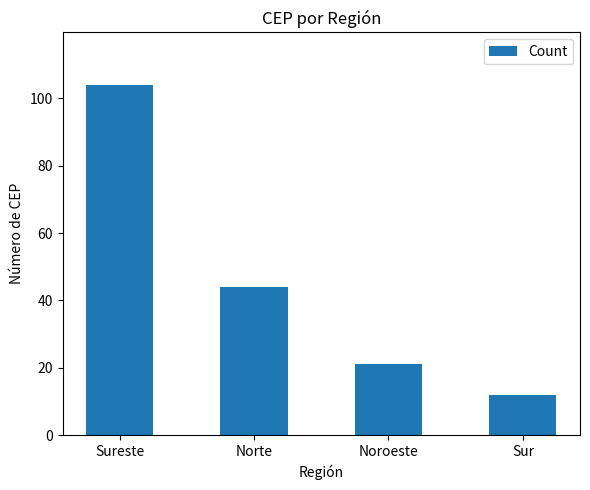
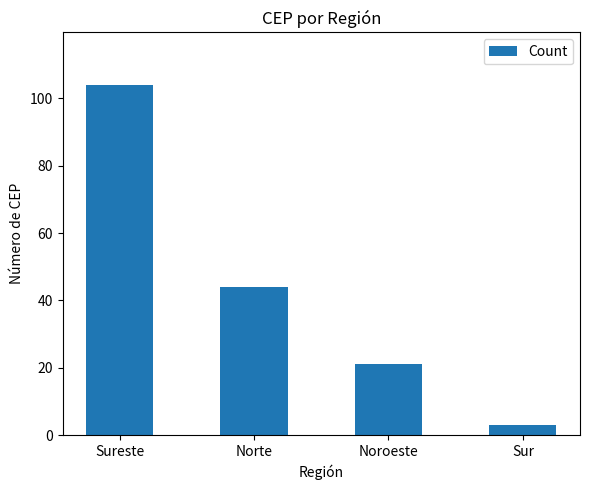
Sur: 12 -> 3
